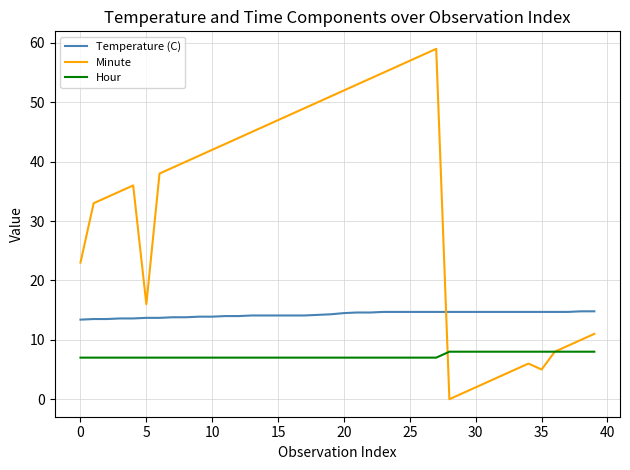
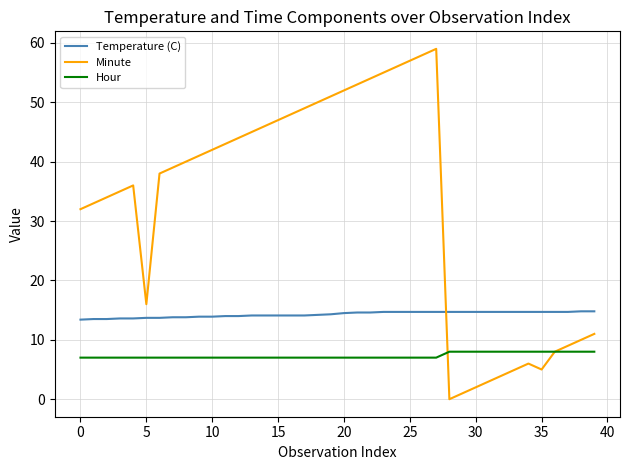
Minute, 0: 23 -> 32
